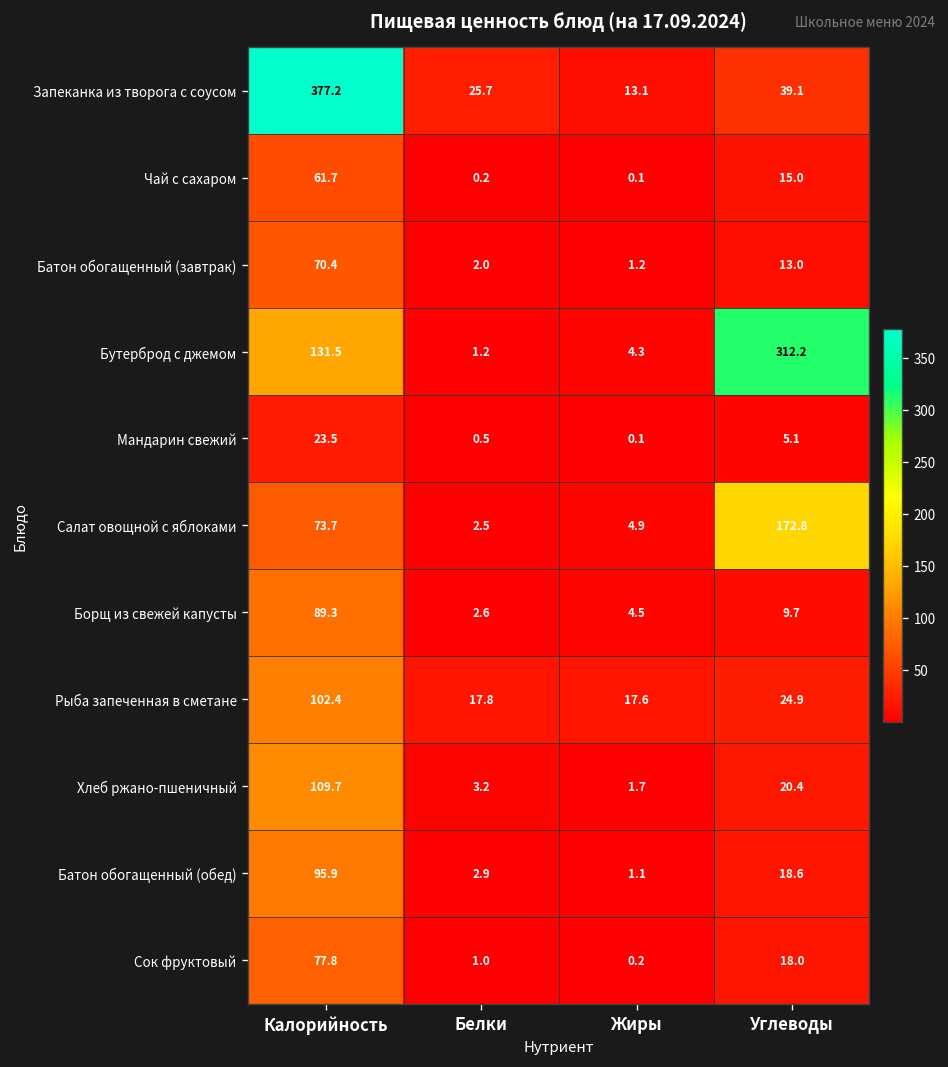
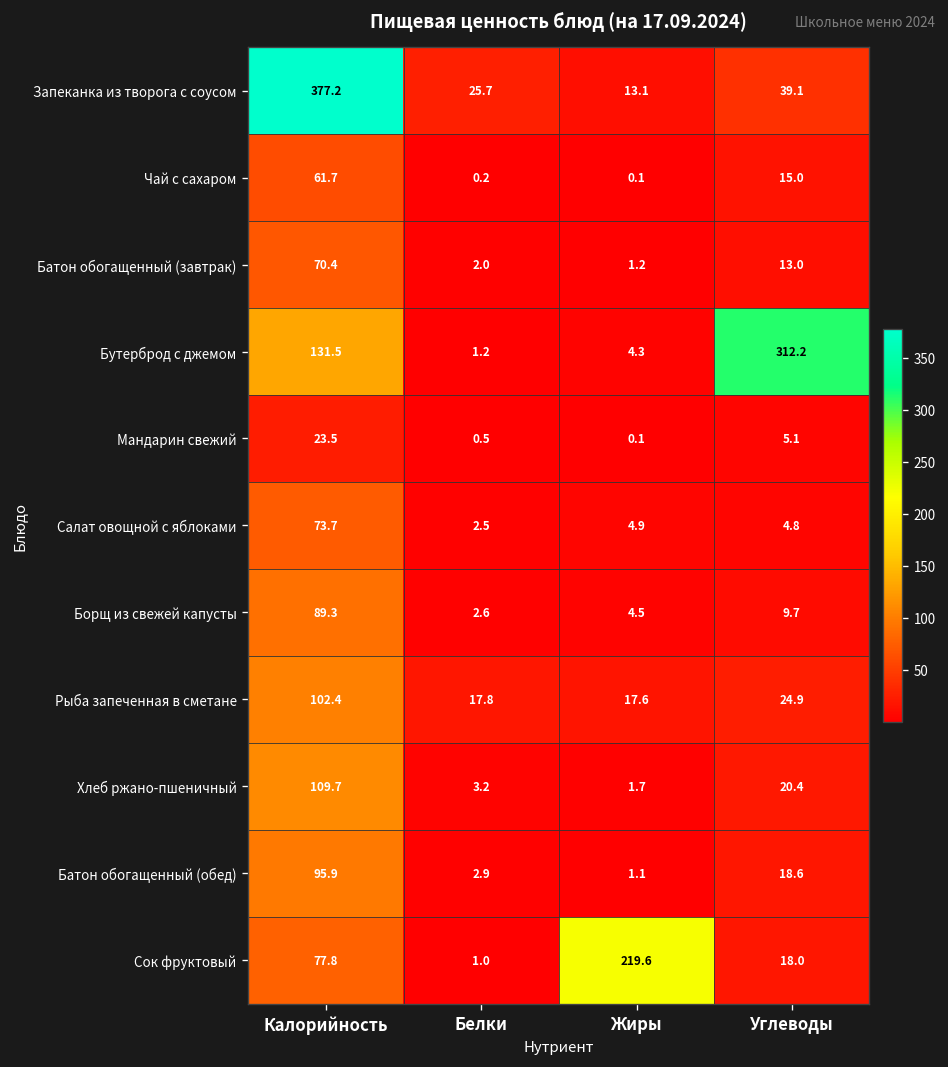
Салат овощной с яблоками, Углеводы: 172.8 -> 4.8
Сок фруктовый, Жиры: 0.2 -> 219.6
